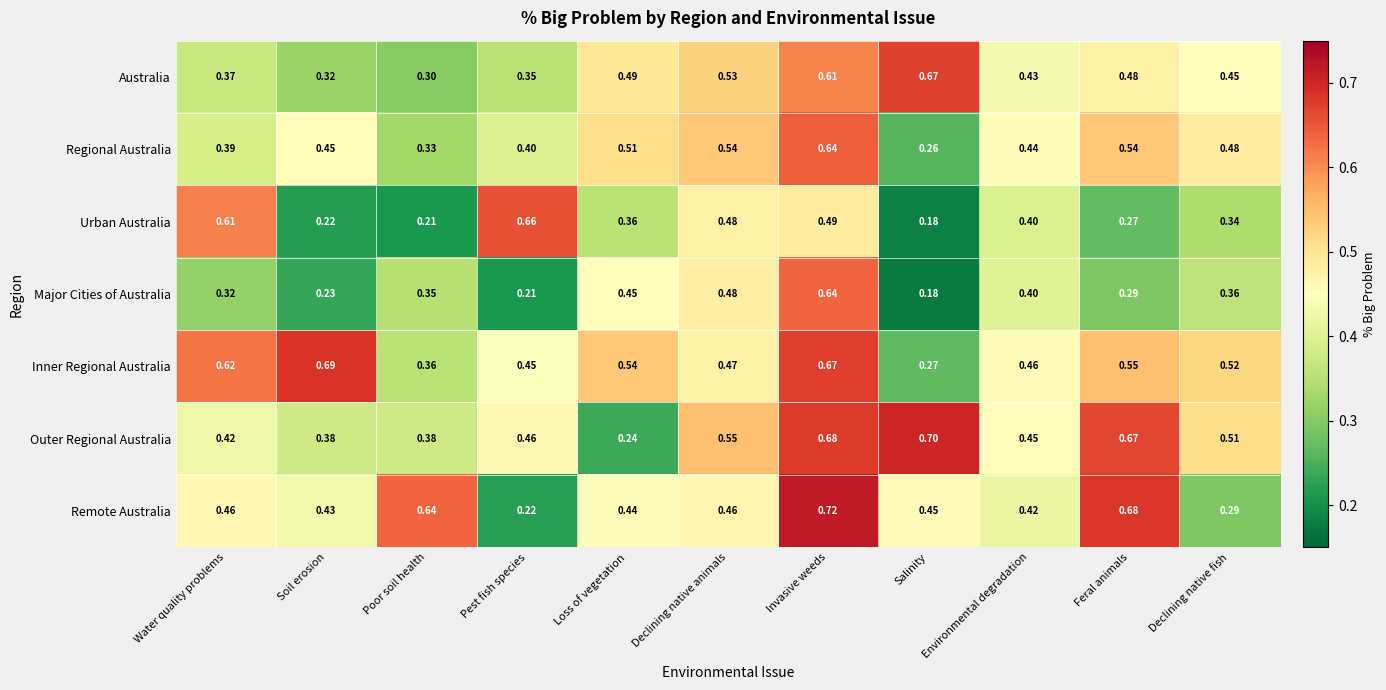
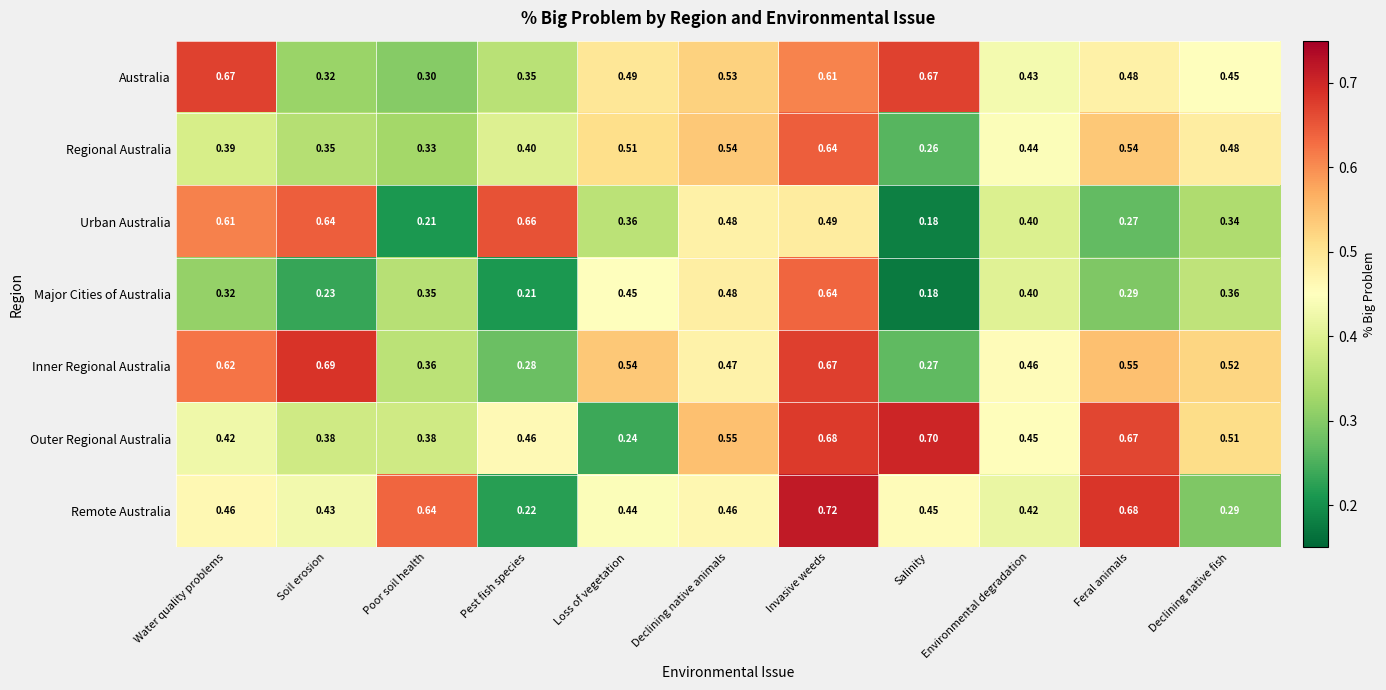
Australia, Water quality problems: 0.37 -> 0.67
Regional Australia, Soil erosion: 0.45 -> 0.35
Urban Australia, Soil erosion: 0.22 -> 0.64
Inner Regional Australia, Pest fish species: 0.45 -> 0.28
